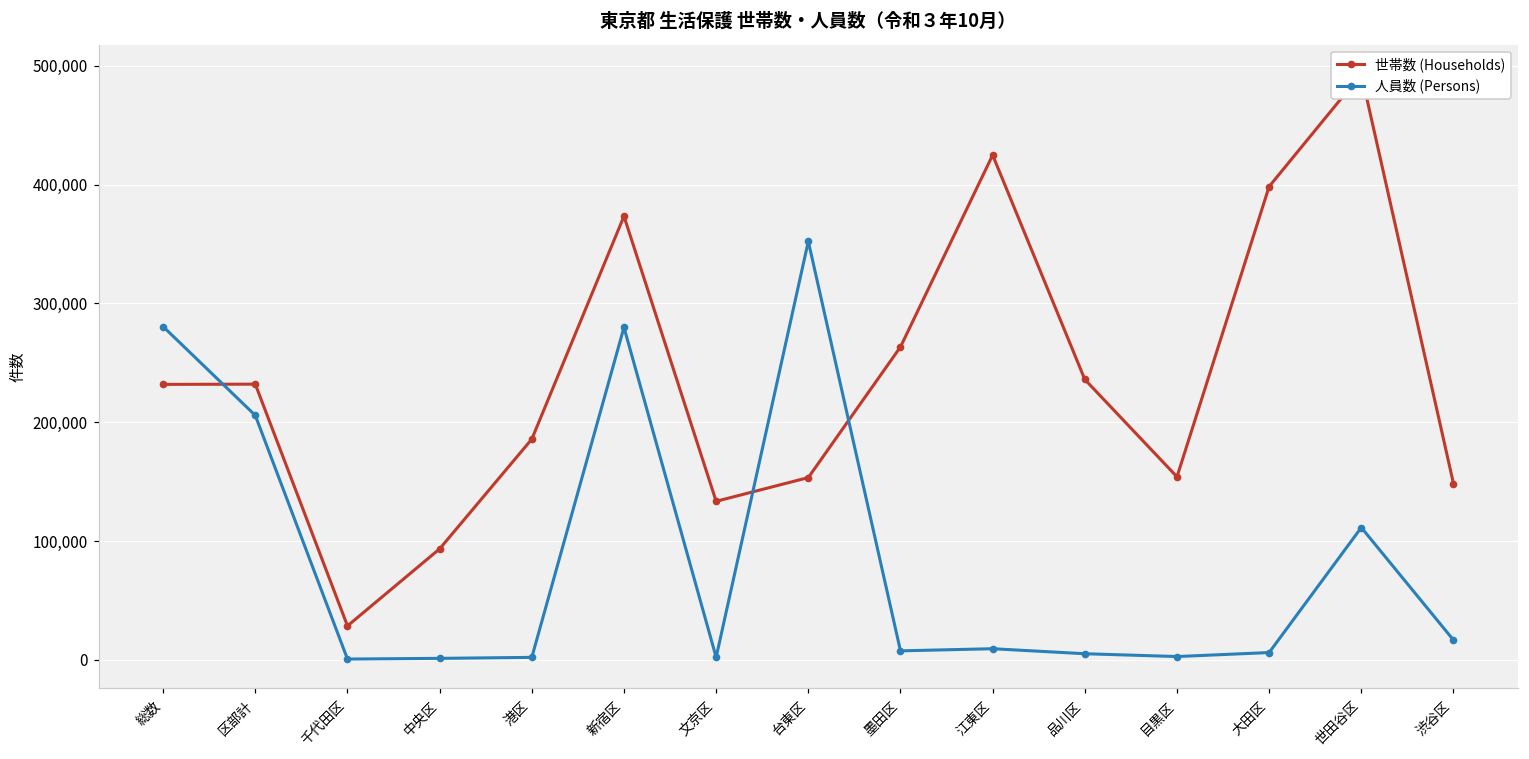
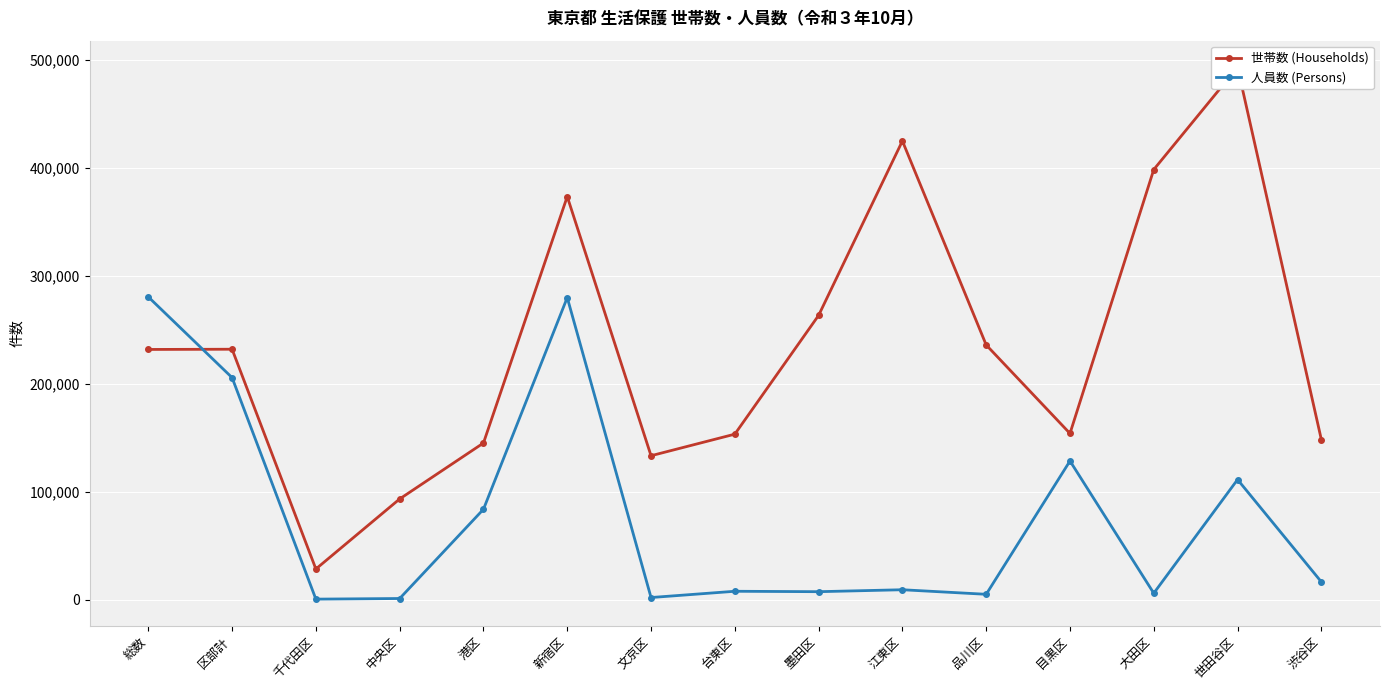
世帯数 (Households), 港区: 186,000 -> 145,000
人員数 (Persons), 港区: 2,000 -> 84,000
人員数 (Persons), 台東区: 352,000 -> 8,000
人員数 (Persons), 目黒区: 3,000 -> 129,000
